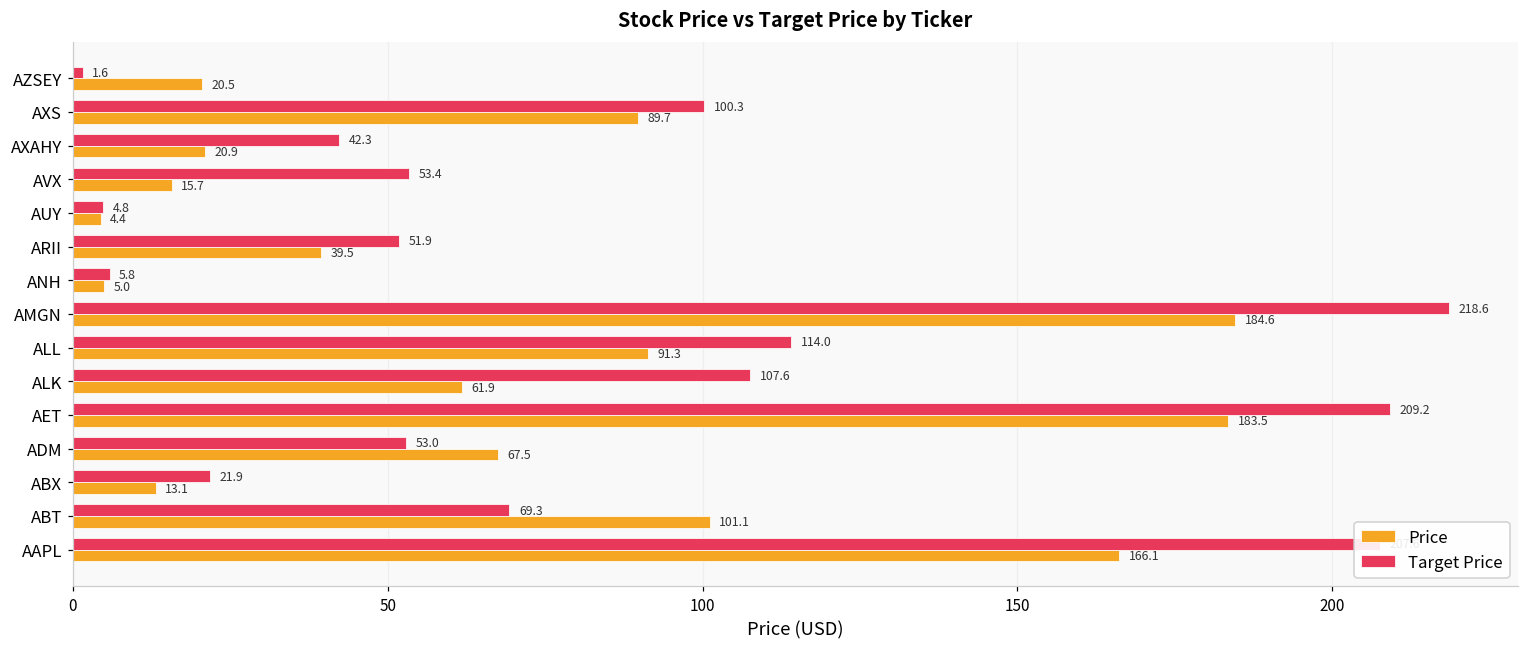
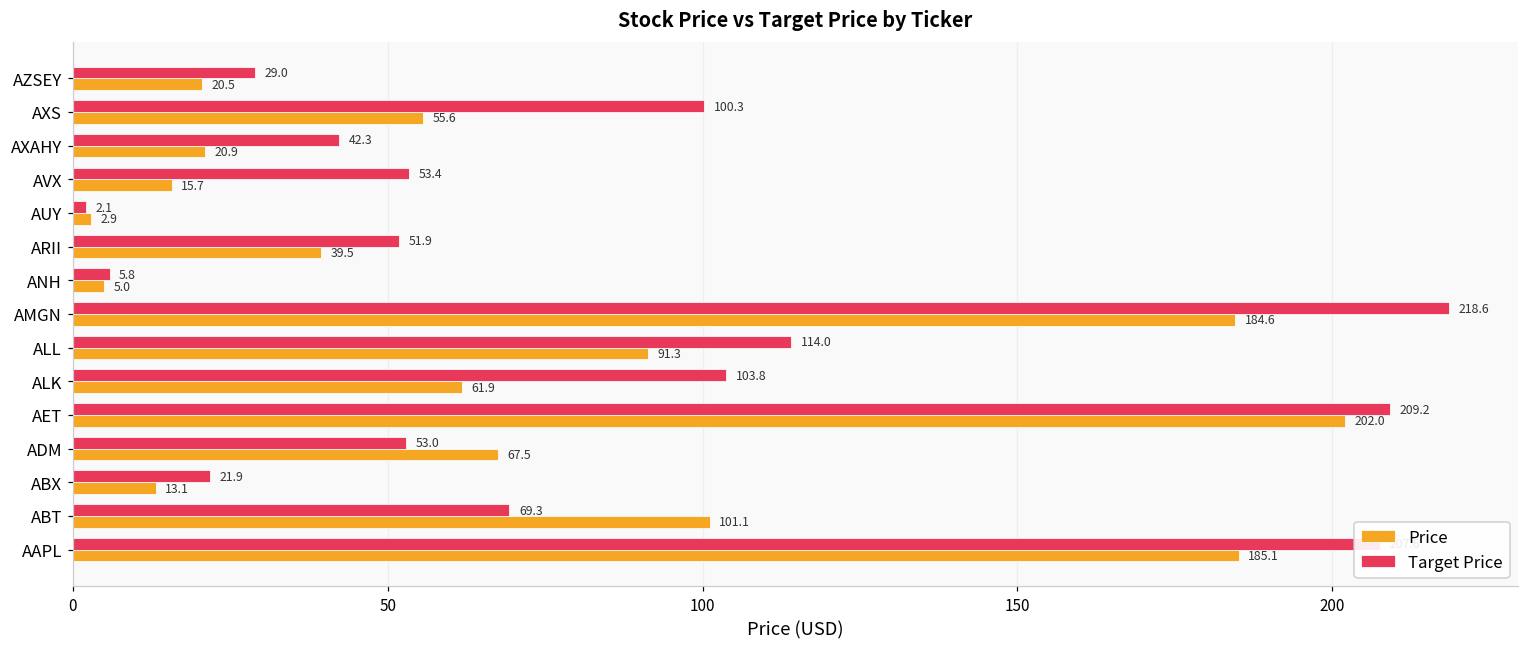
Target Price, AZSEY: 1.6 -> 29.0
Price, AXS: 89.7 -> 55.6
Target Price, AUY: 4.8 -> 2.1
Price, AUY: 4.4 -> 2.9
Target Price, ALK: 107.6 -> 103.8
Price, AET: 183.5 -> 202.0
Price, AAPL: 166.1 -> 185.1
